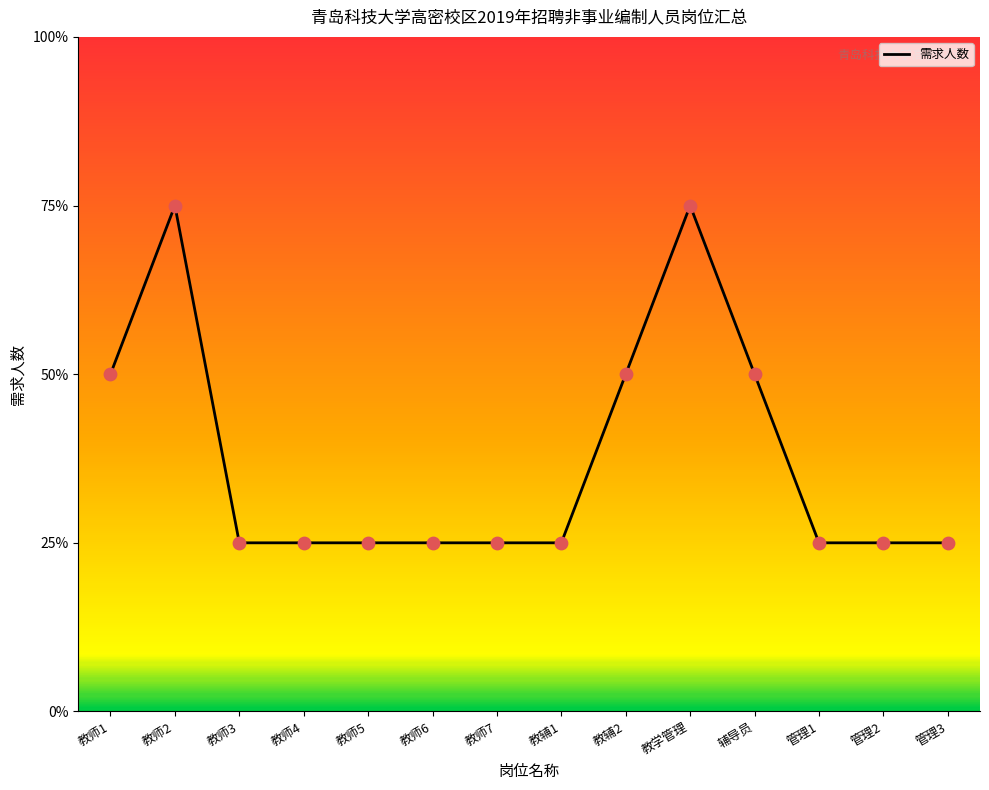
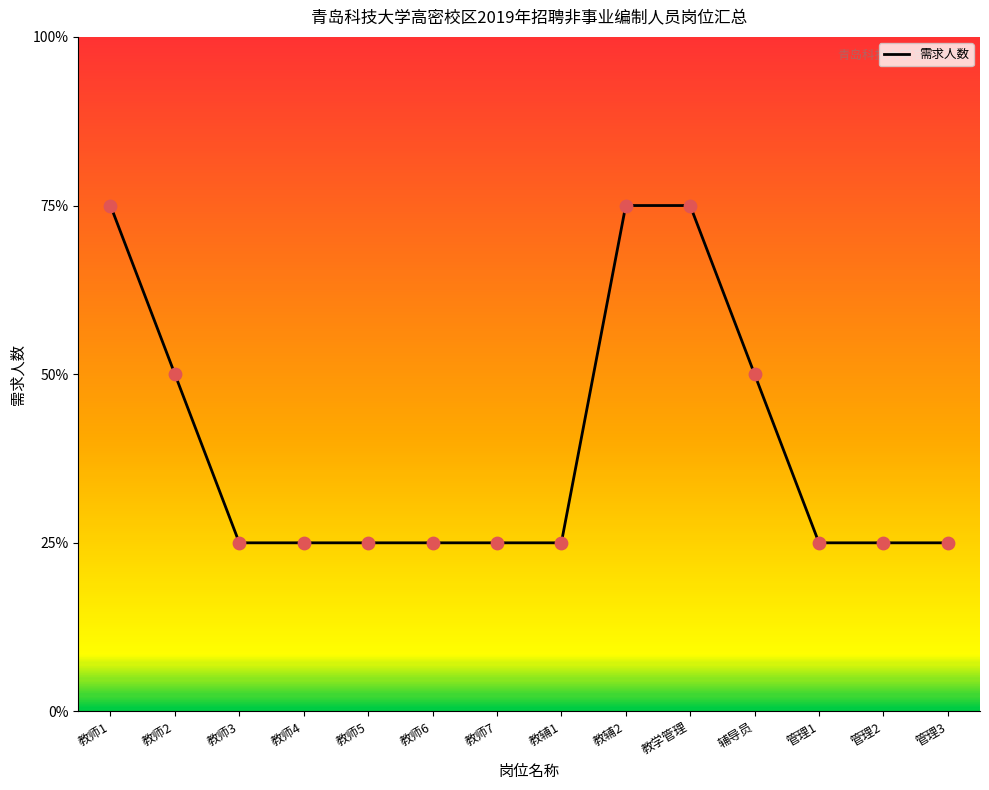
教师1: 50% -> 75%
教师2: 75% -> 50%
教辅2: 50% -> 75%
